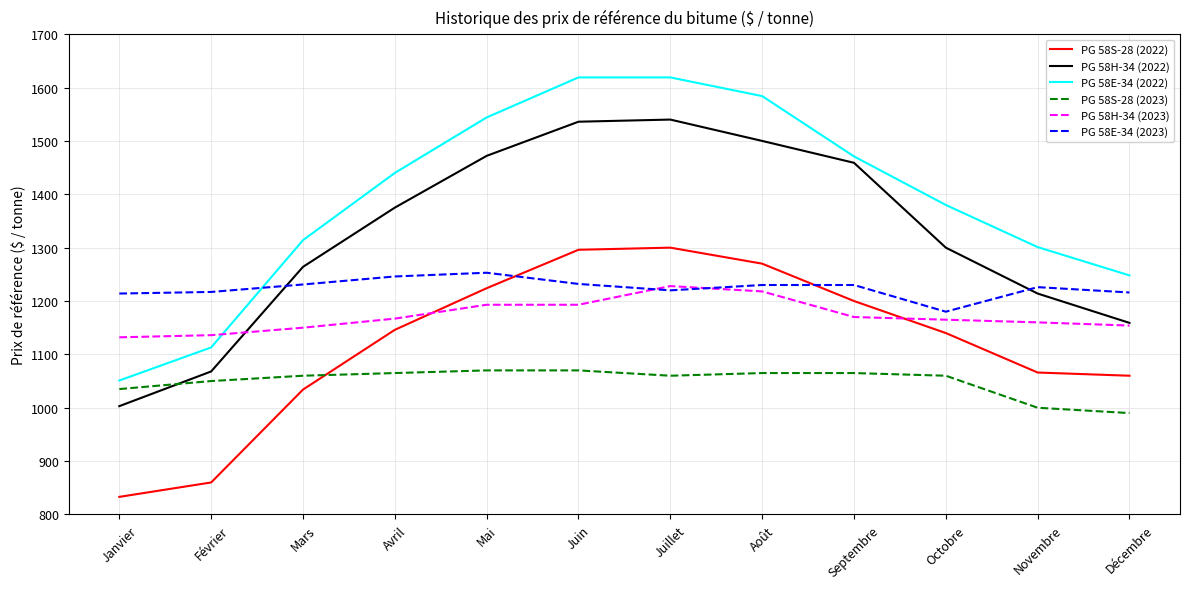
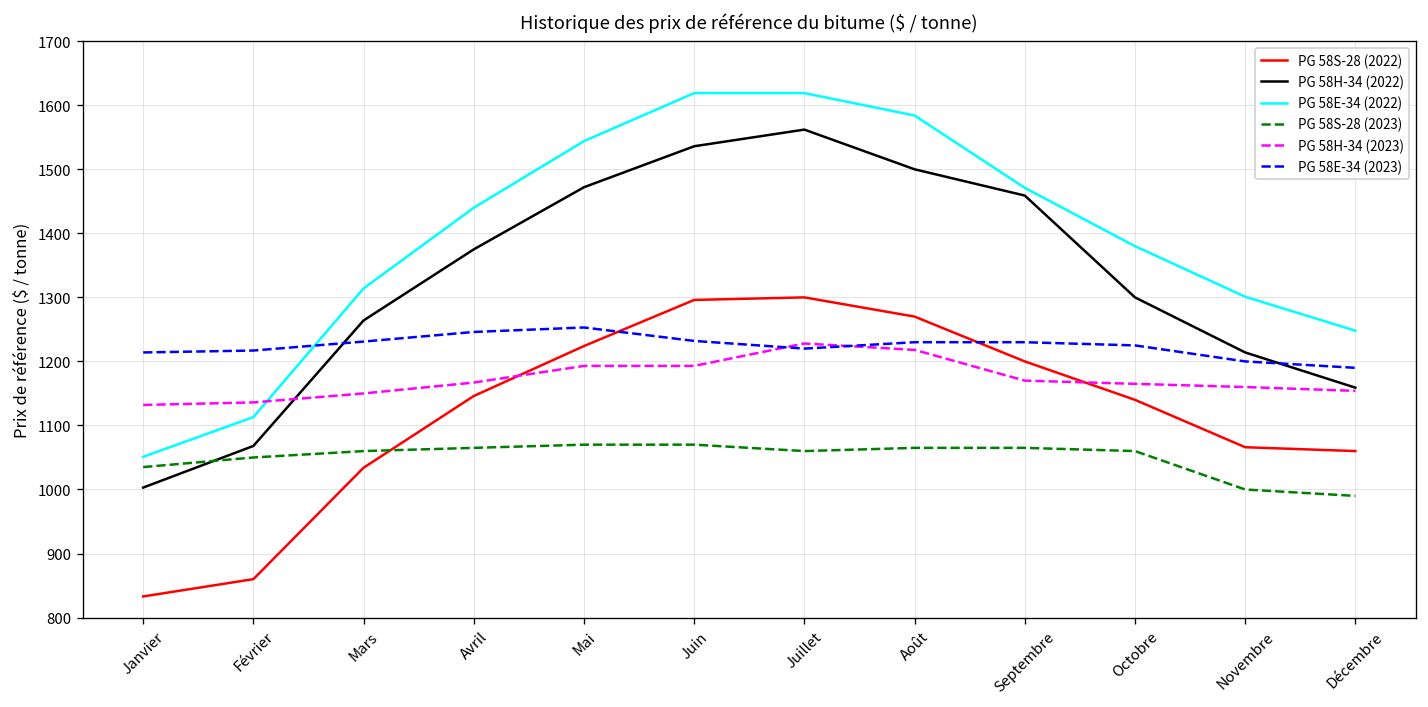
PG 58H-34 (2022), Juillet: 1540 -> 1560
PG 58E-34 (2023), Octobre: 1180 -> 1230
PG 58E-34 (2023), Novembre: 1230 -> 1200
PG 58E-34 (2023), Décembre: 1220 -> 1190
